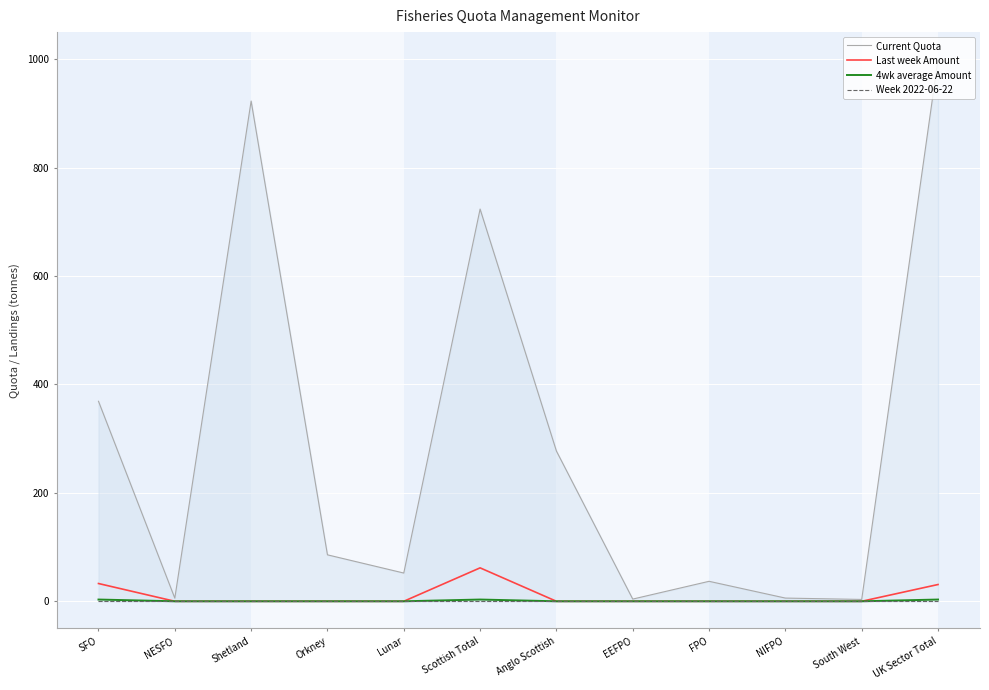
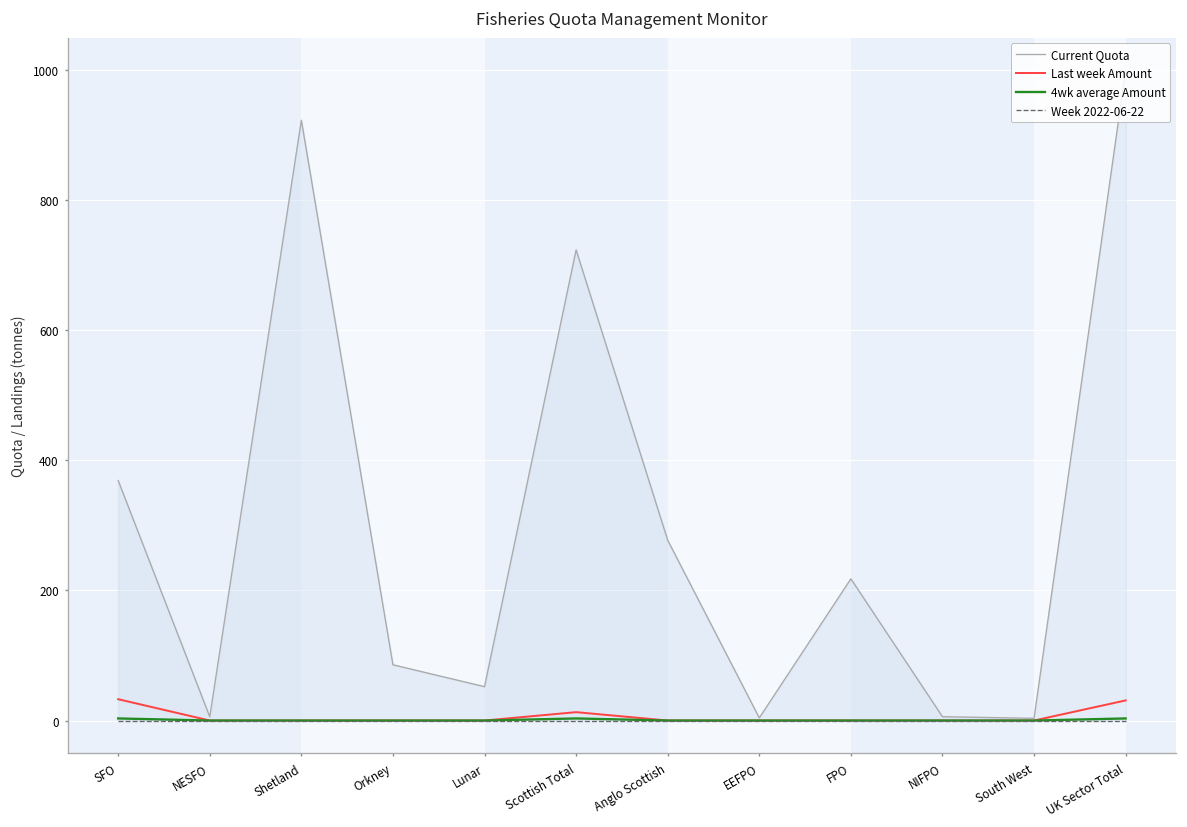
Last week Amount, Scottish Total: 60 -> 10
Current Quota, FPO: 40 -> 220
